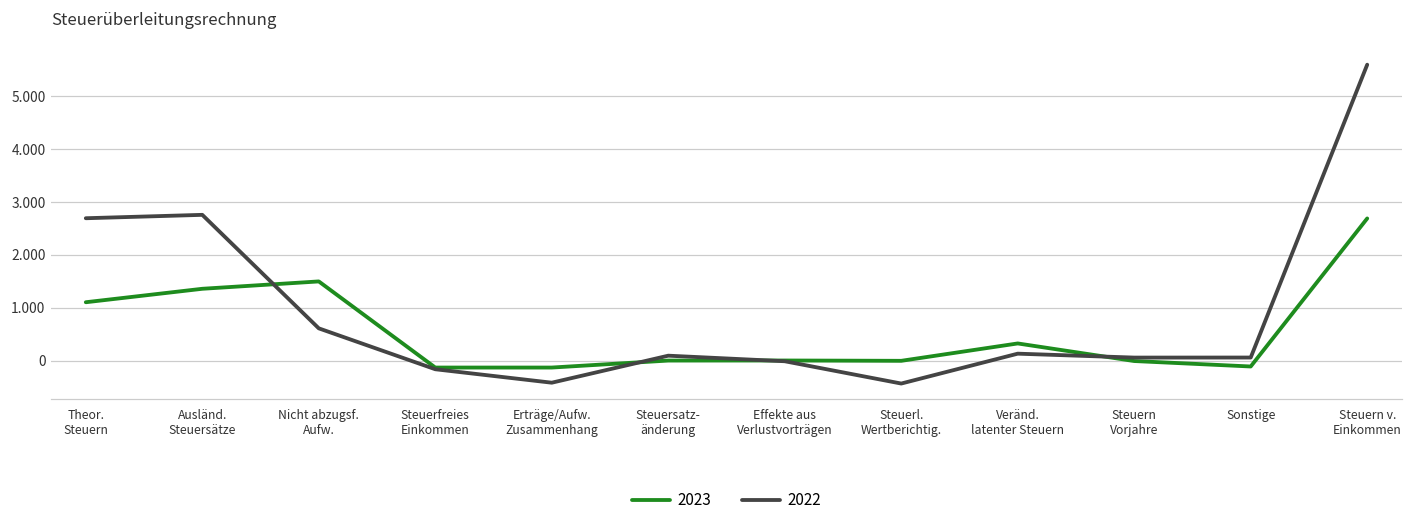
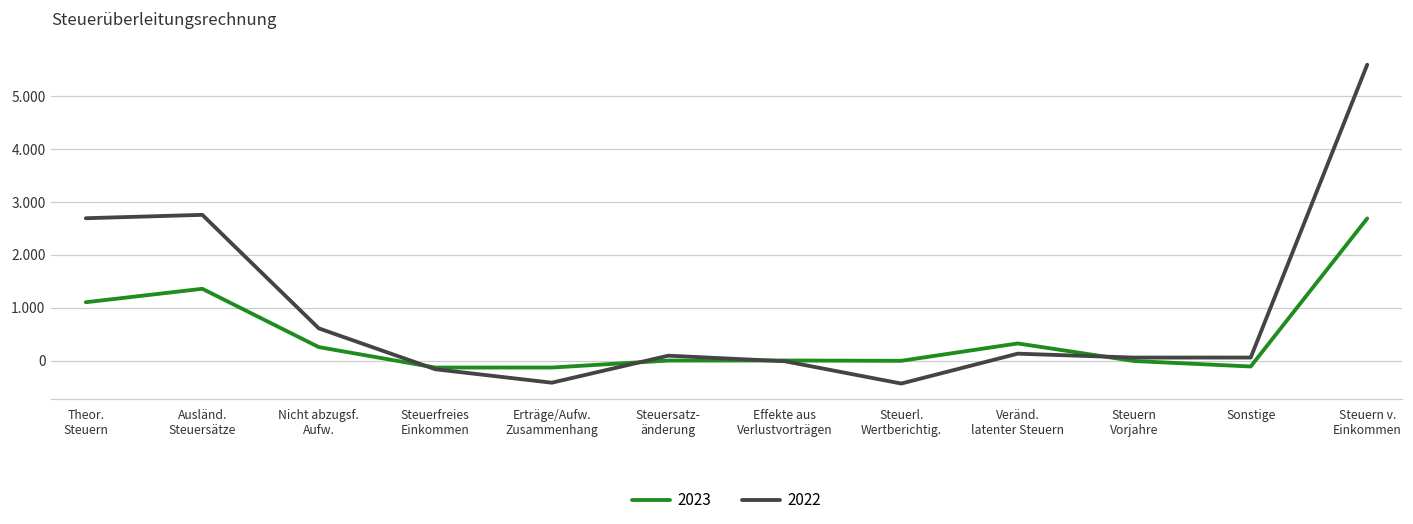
2023, Nicht abzugsf. Aufw.: 1.5 -> 0.3
